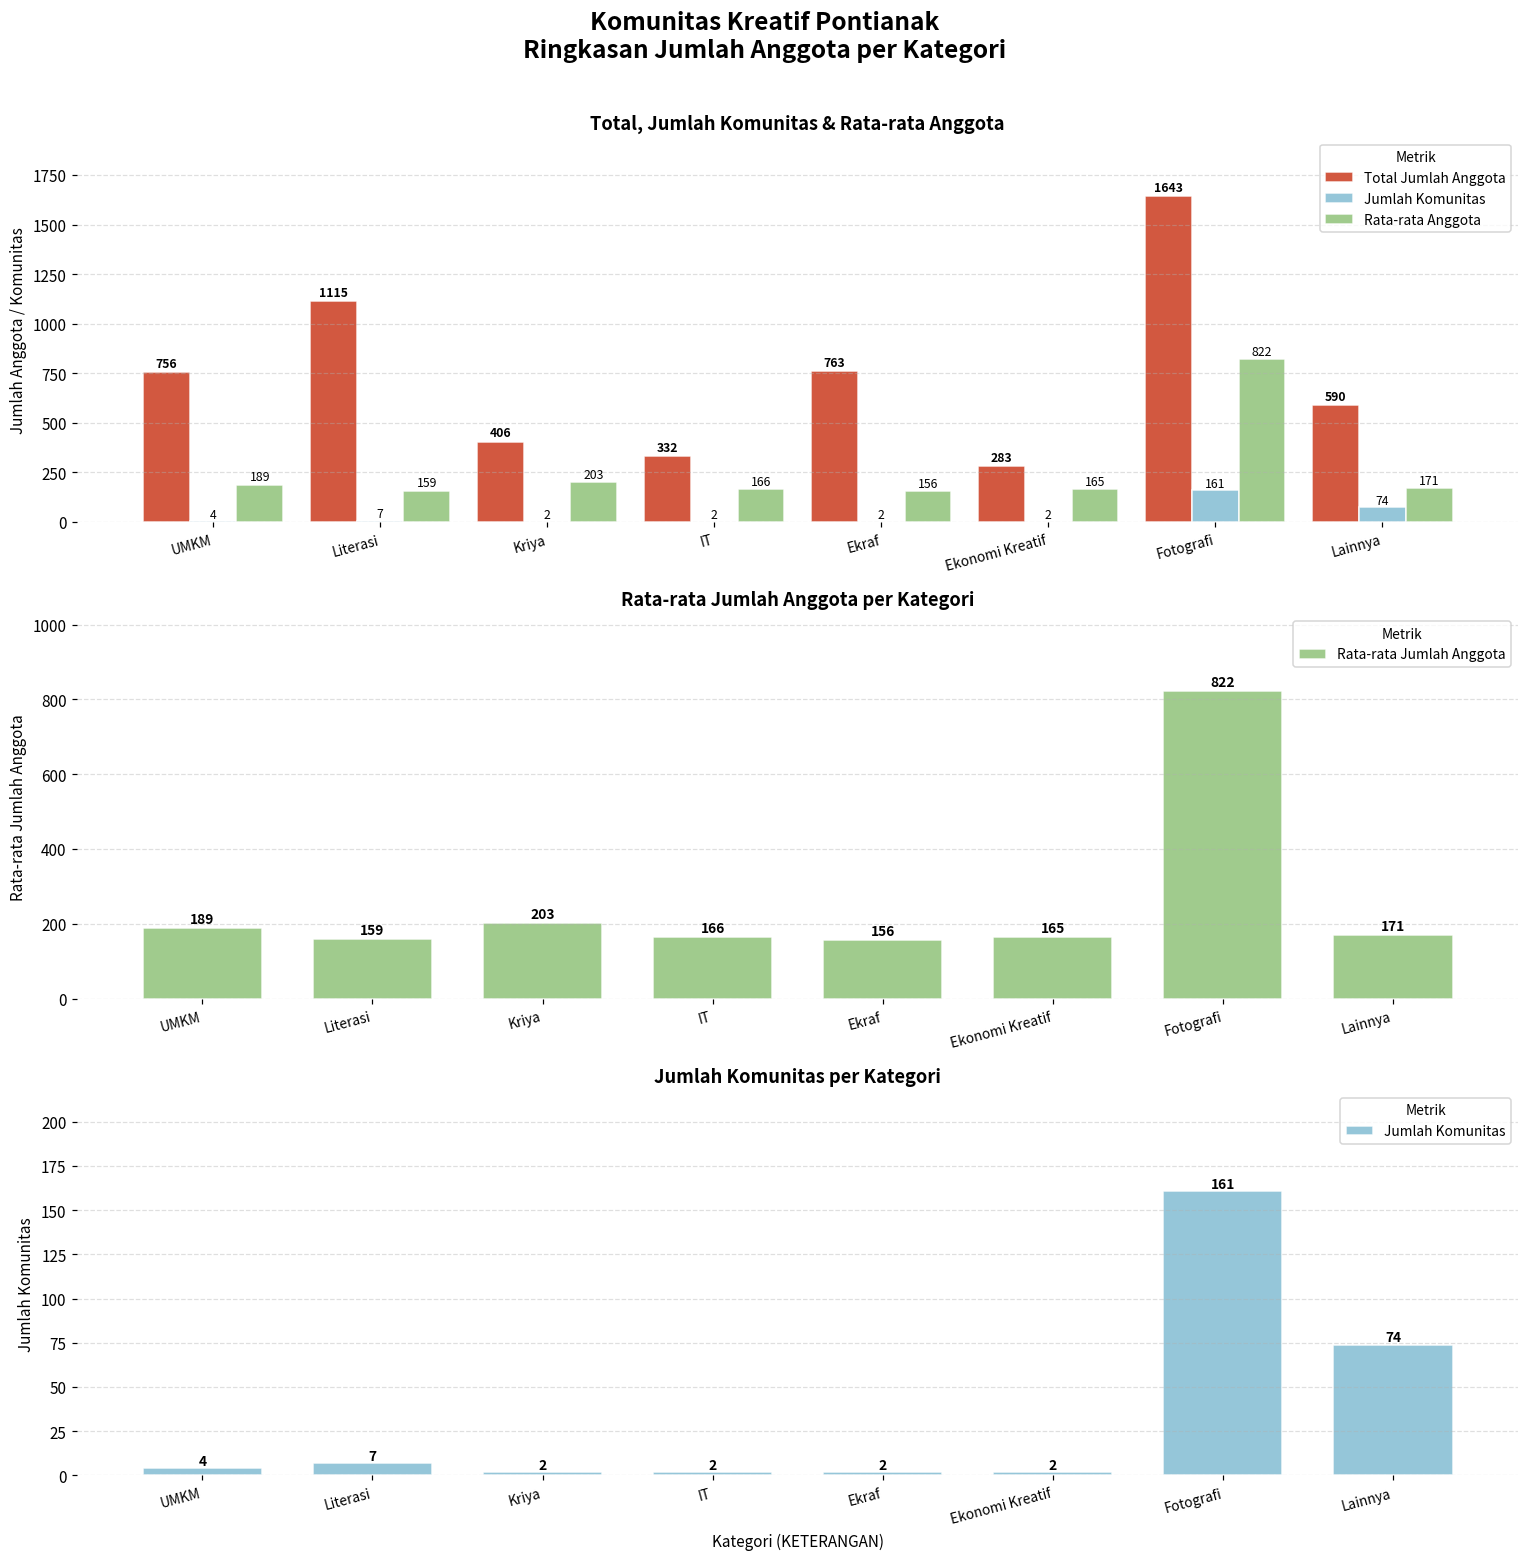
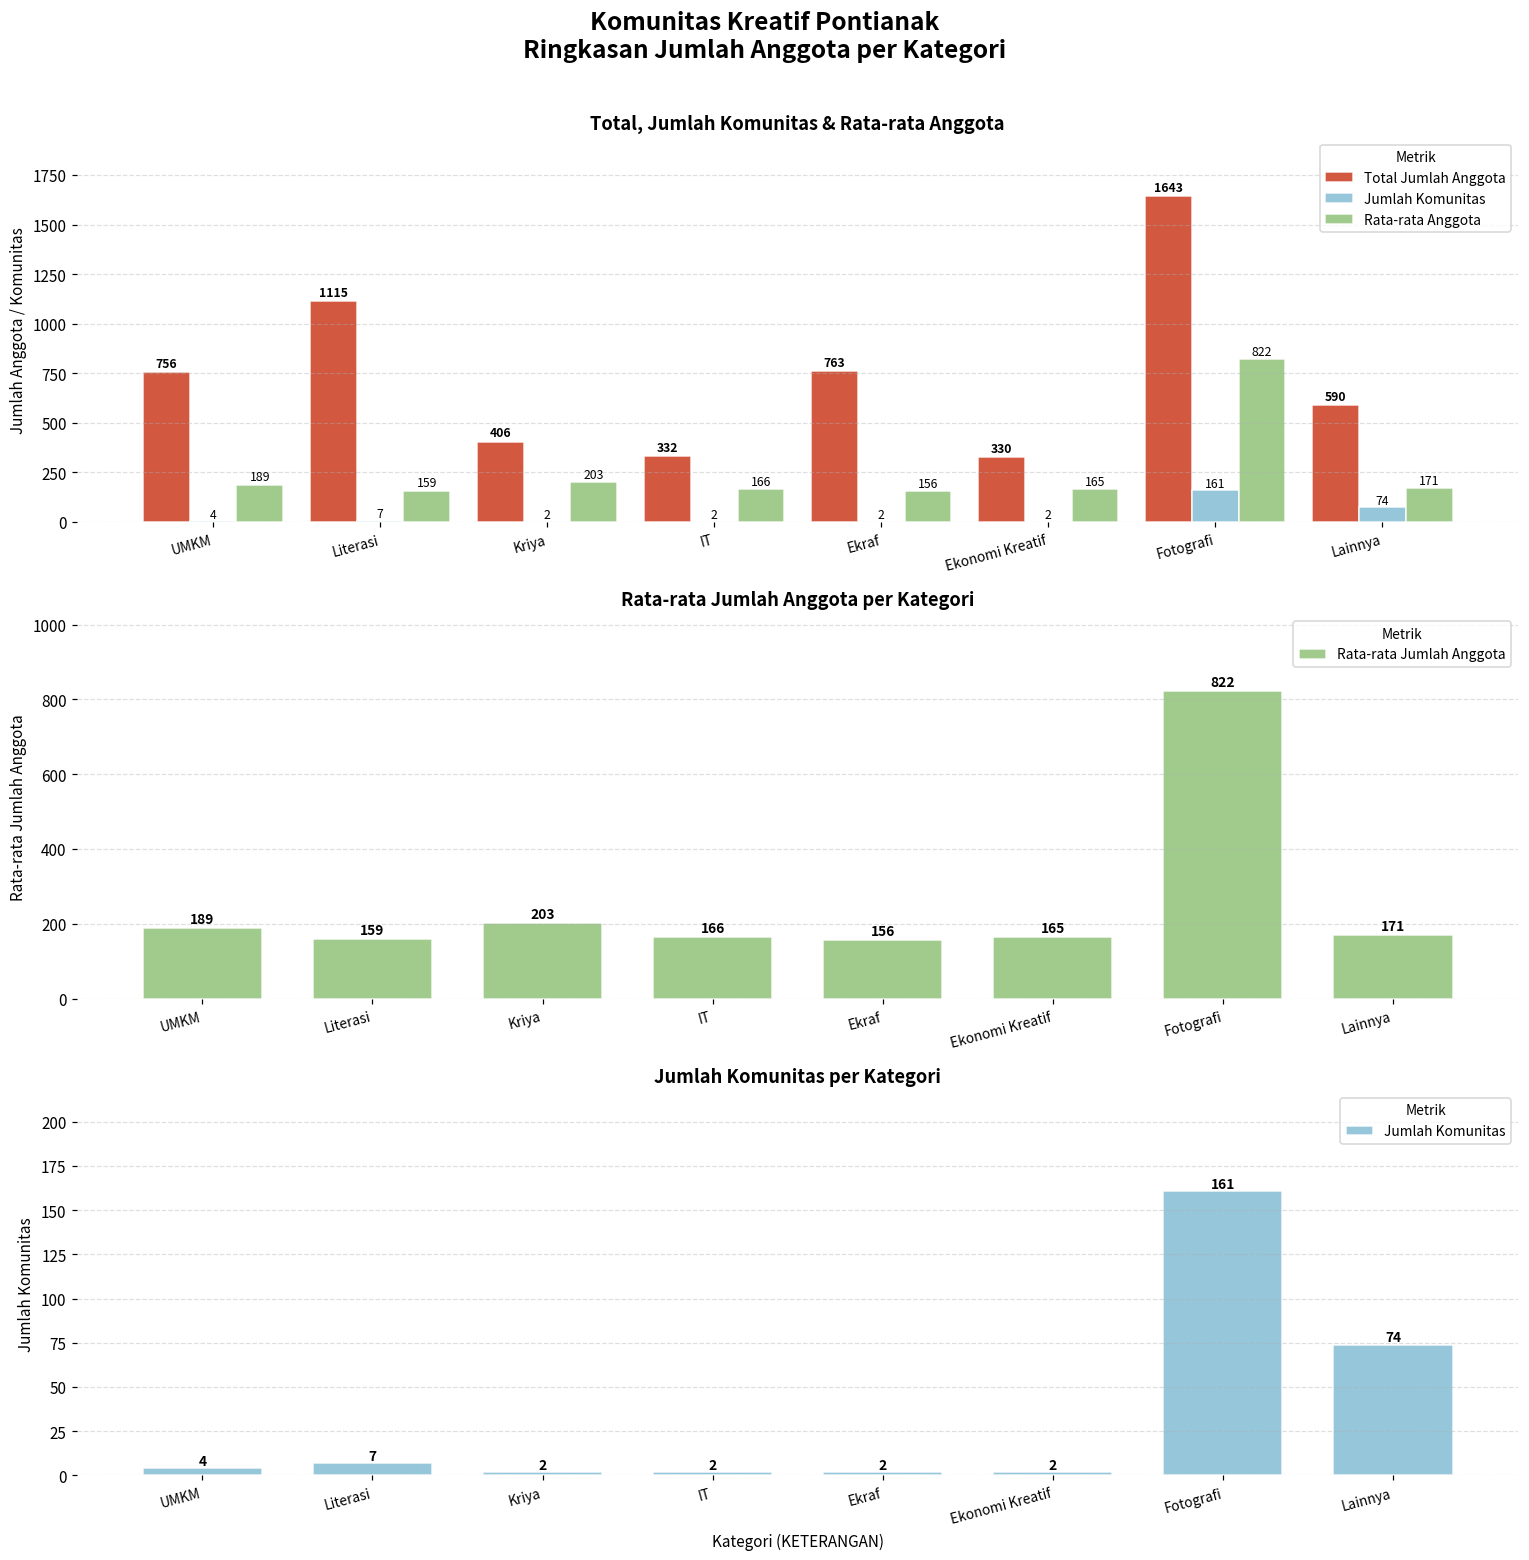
Total, Jumlah Komunitas & Rata-rata Anggota, Total Jumlah Anggota, Ekonomi Kreatif: 283 -> 330
